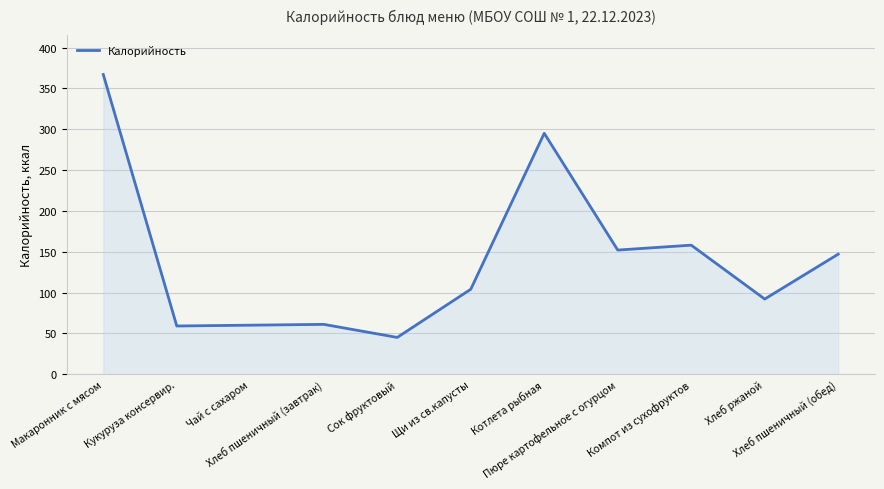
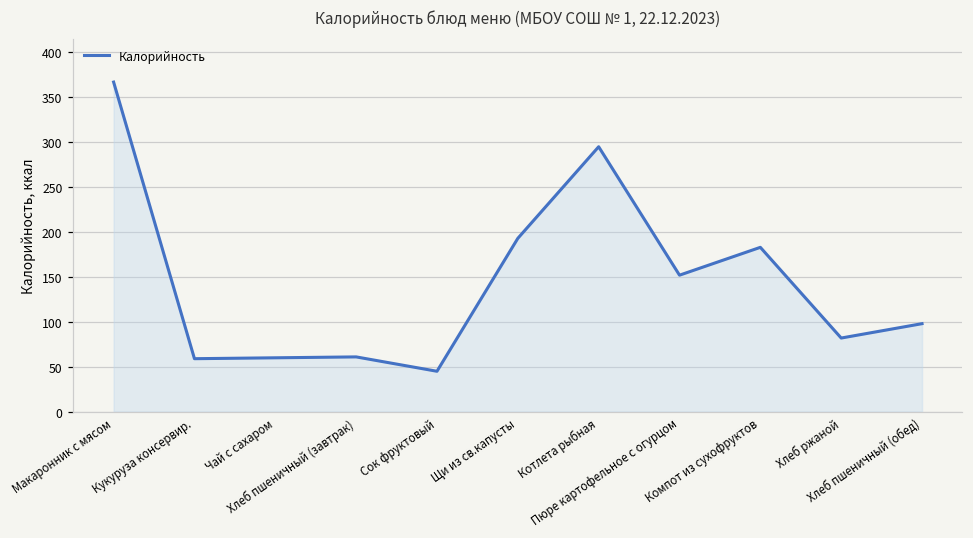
Щи из св.капусты: 100 -> 190
Компот из сухофруктов: 160 -> 180
Хлеб ржаной: 90 -> 80
Хлеб пшеничный (обед): 150 -> 100
